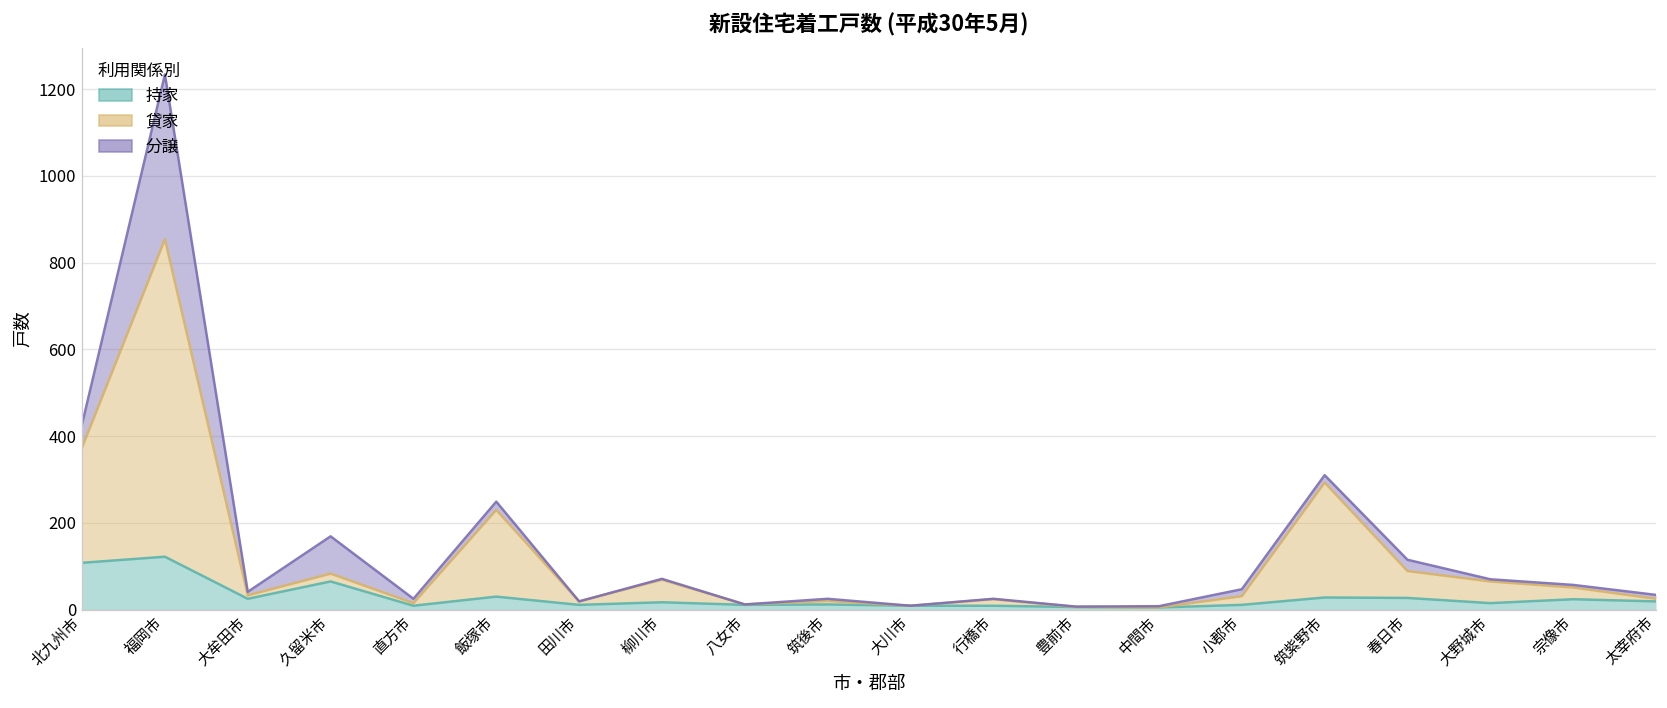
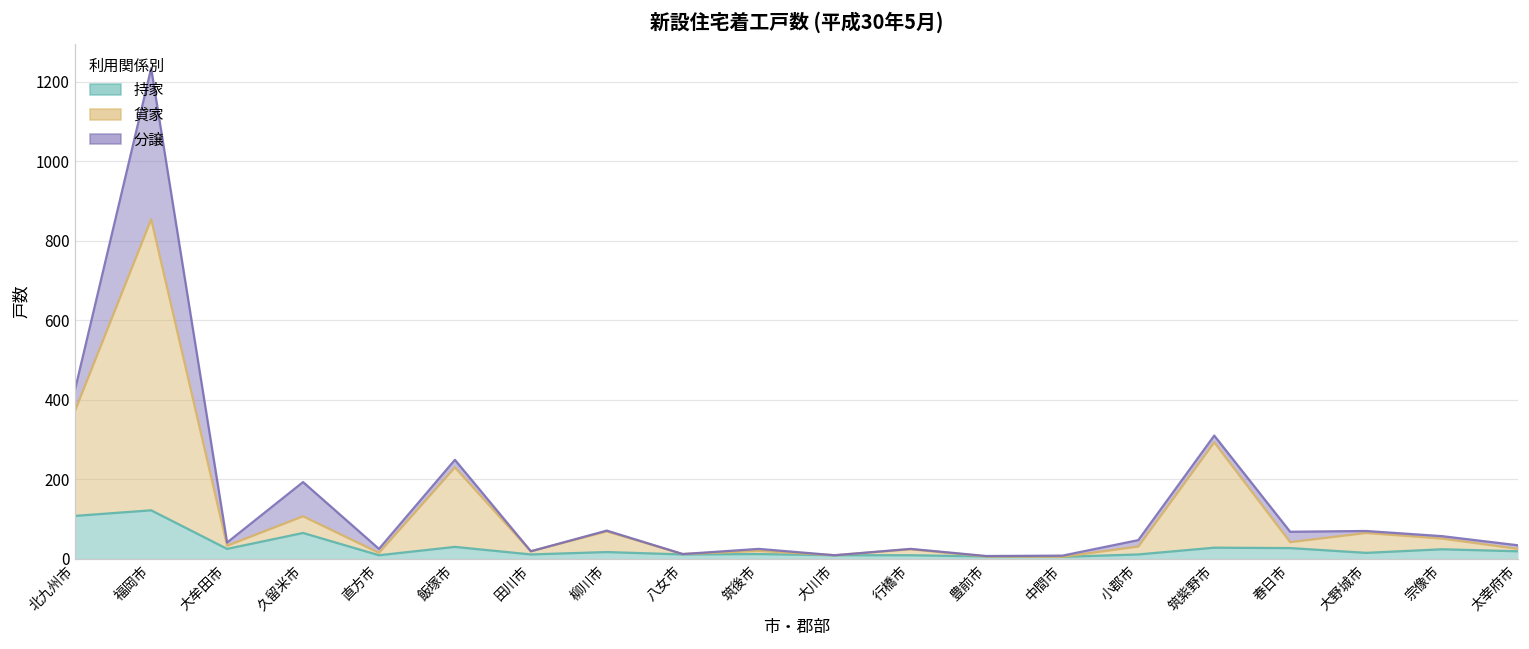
貸家, 久留米市: 20 -> 40
貸家, 春日市: 60 -> 20
